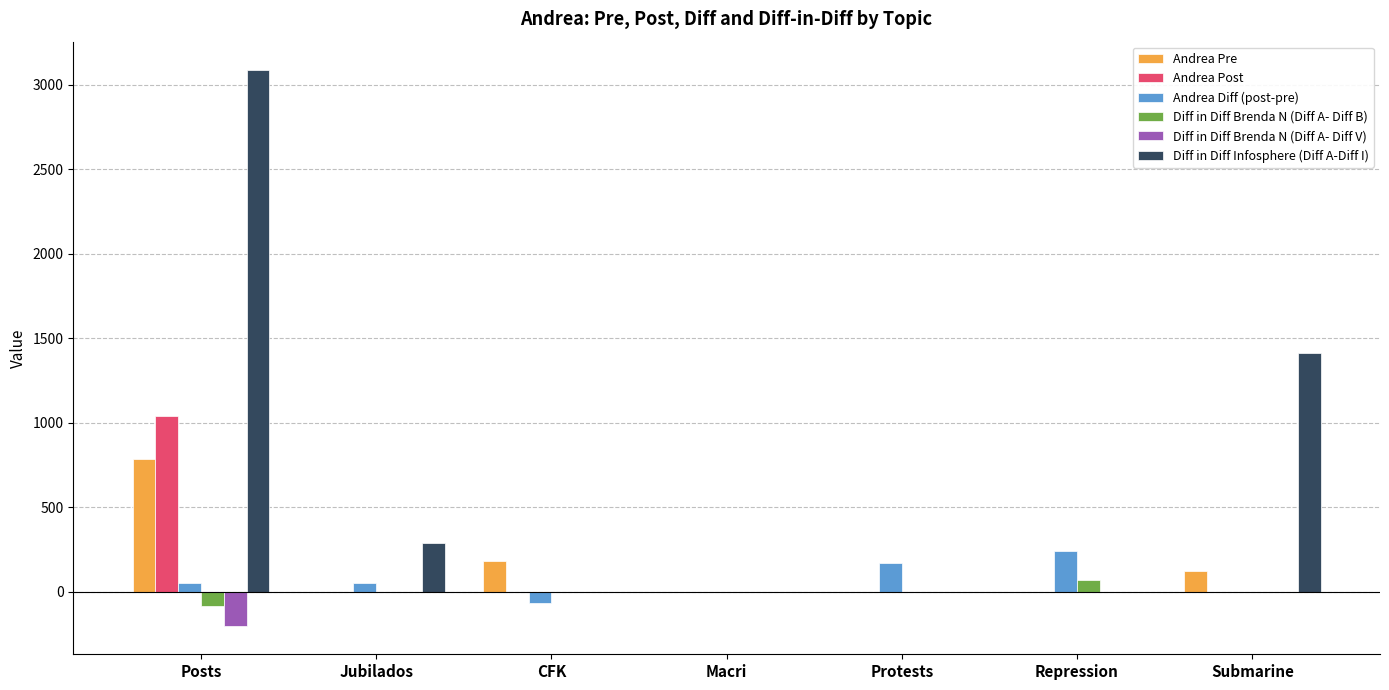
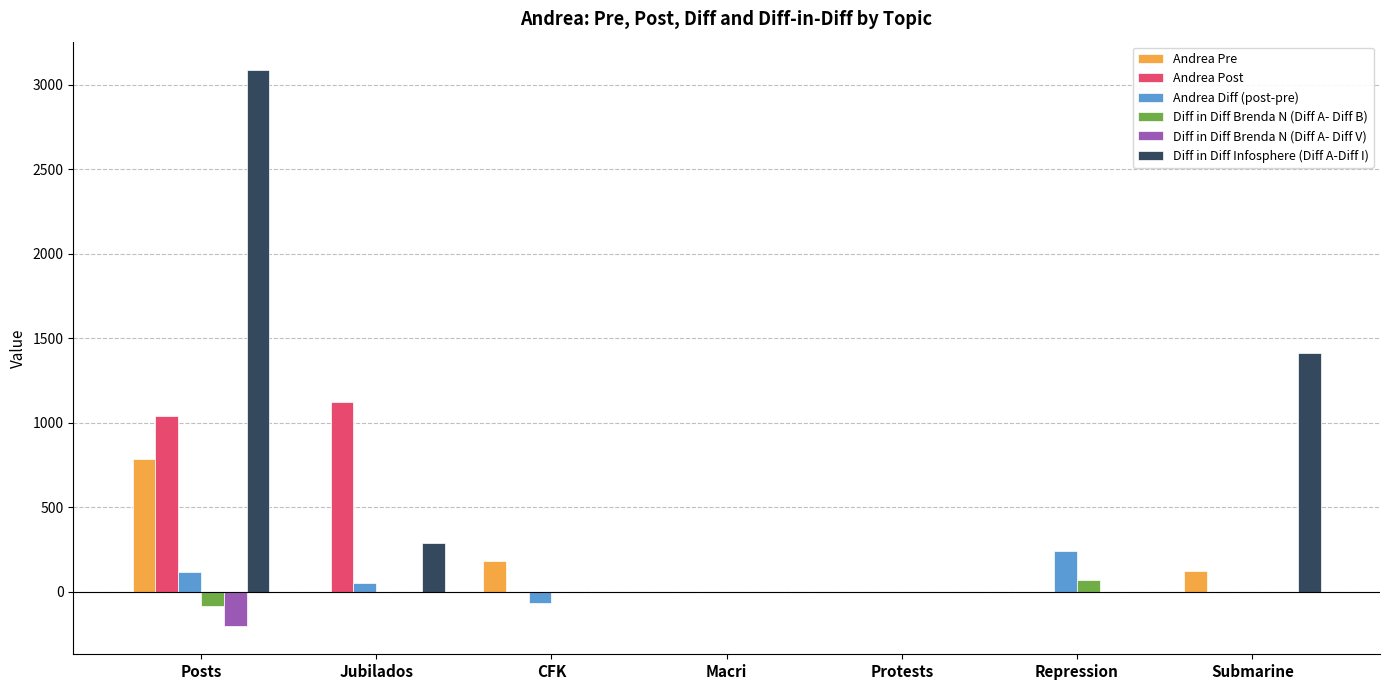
Andrea Diff (post-pre), Posts: 50 -> 120
Andrea Post, Jubilados: 0 -> 1120
Andrea Diff (post-pre), Protests: 170 -> 0
